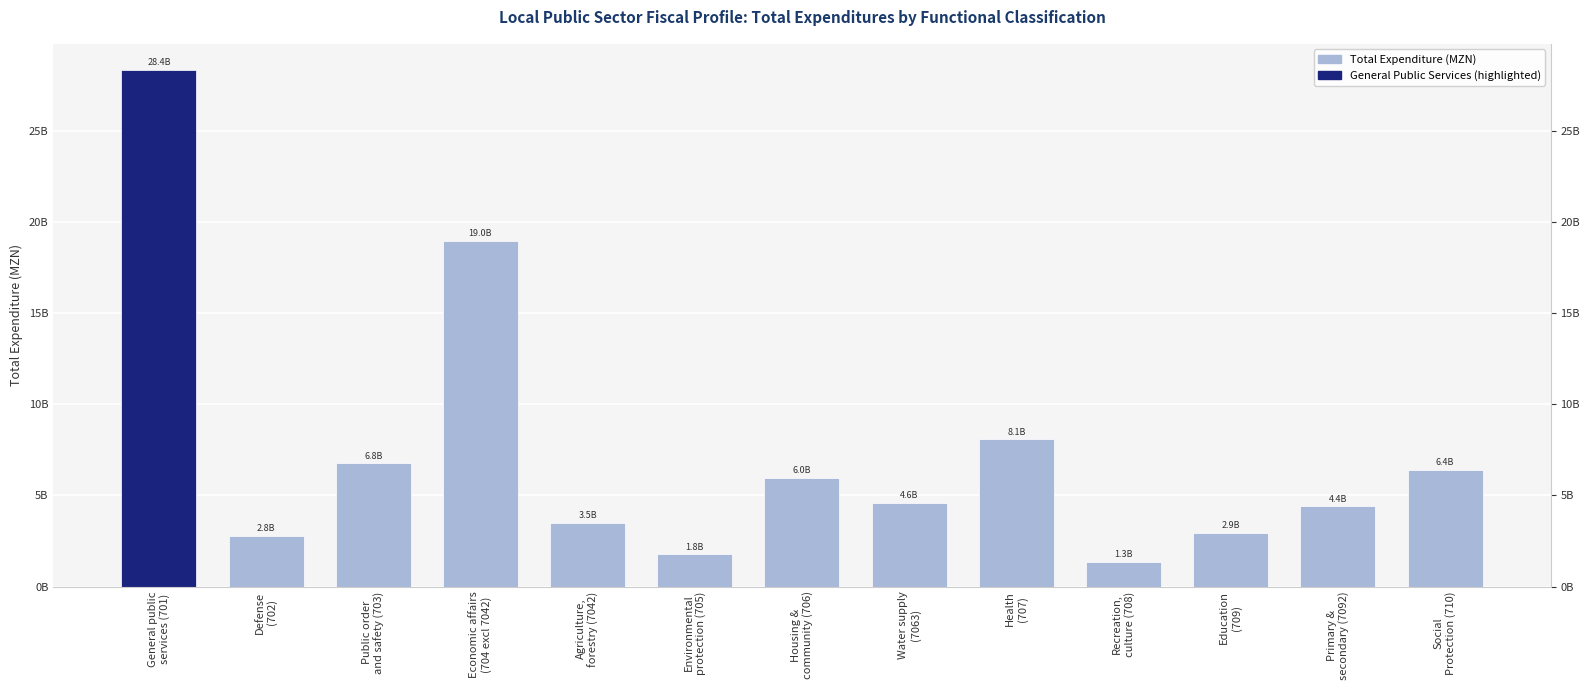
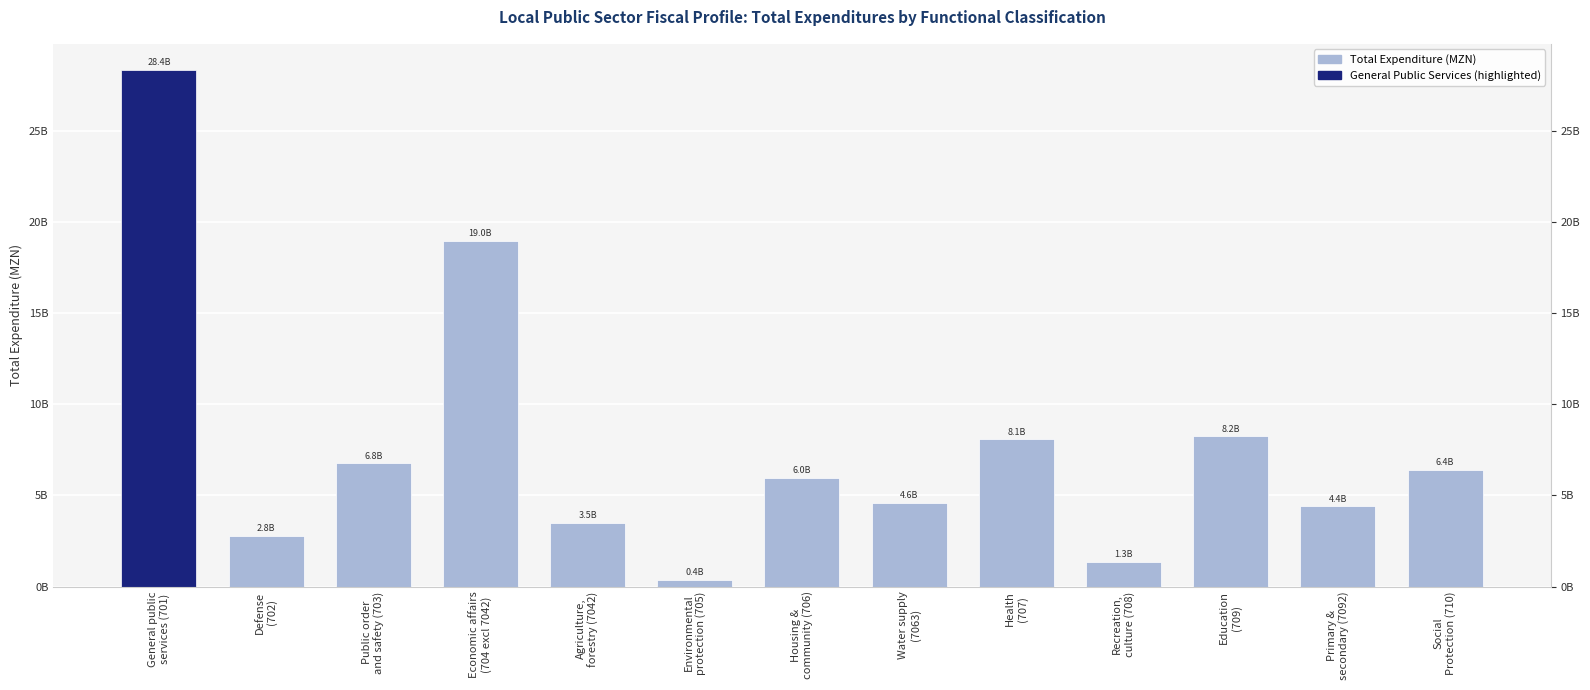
Environmental protection (705): 1.8B -> 0.4B
Education (709): 2.9B -> 8.2B
